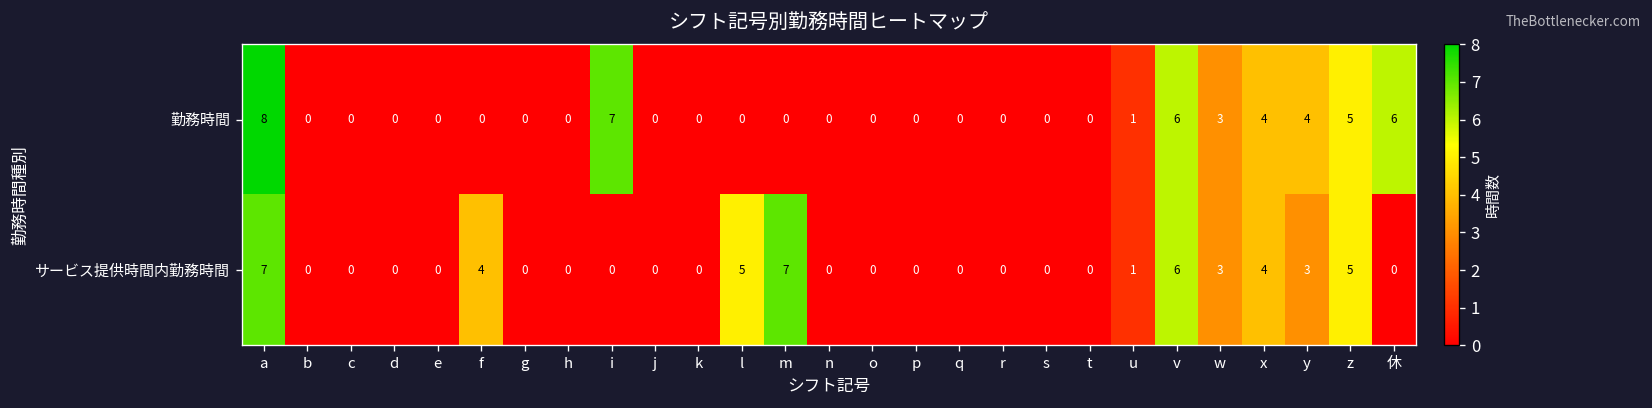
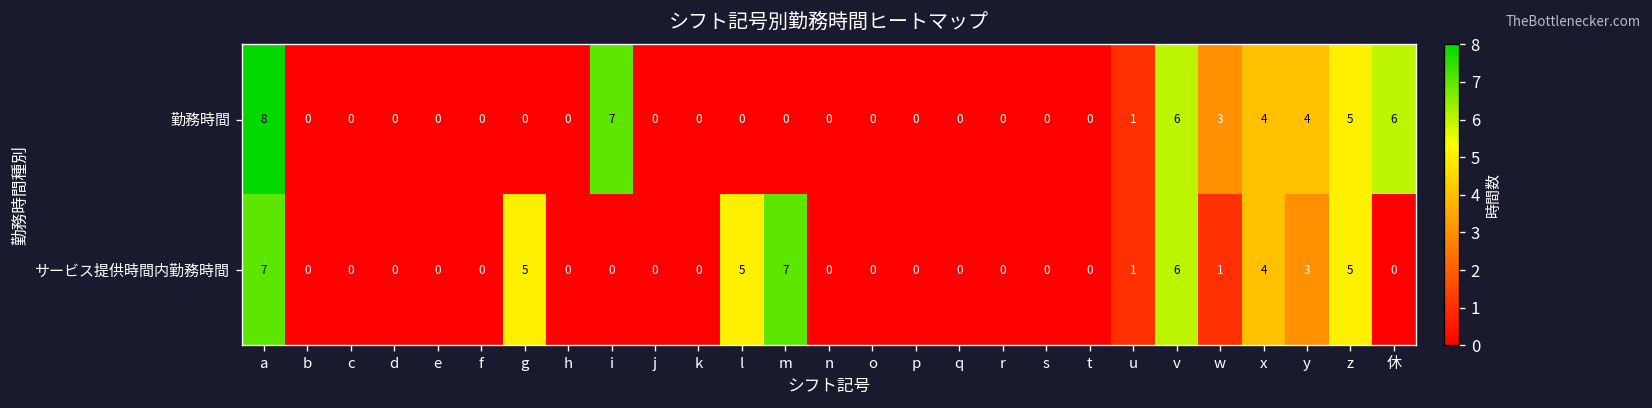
サービス提供時間内勤務時間, f: 4 -> 0
サービス提供時間内勤務時間, g: 0 -> 5
サービス提供時間内勤務時間, w: 3 -> 1
